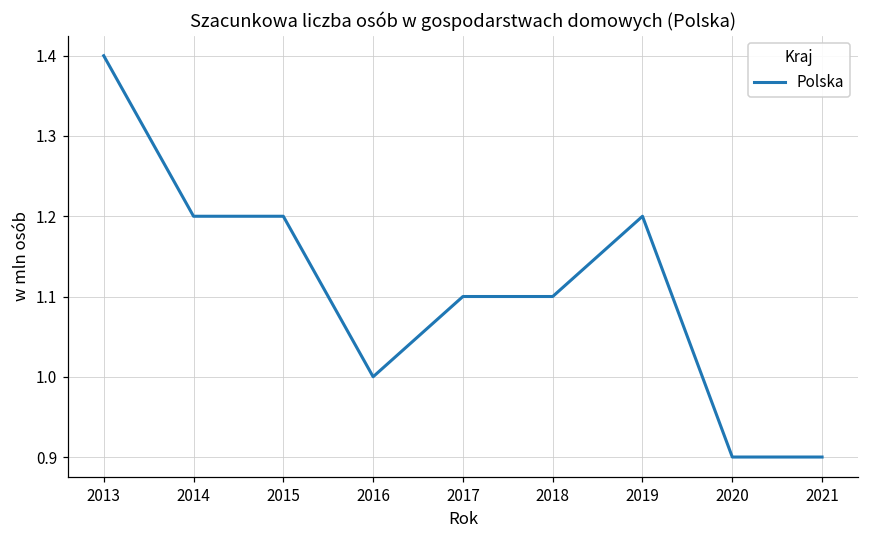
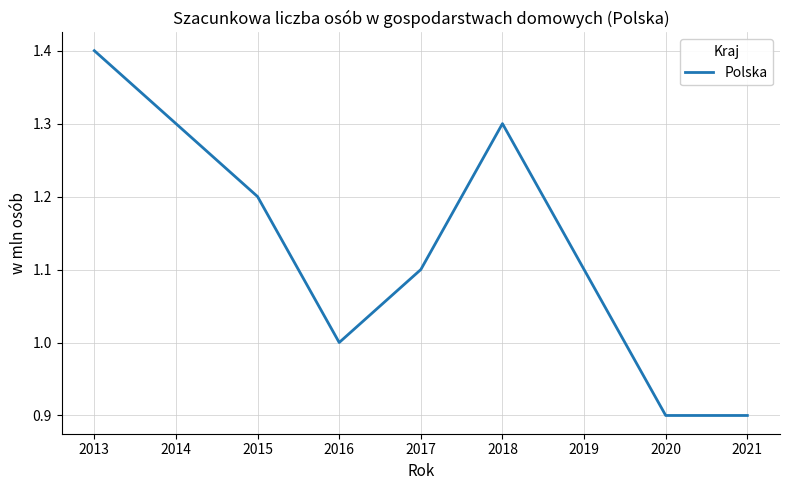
2014: 1.2 -> 1.3
2018: 1.1 -> 1.3
2019: 1.2 -> 1.1
